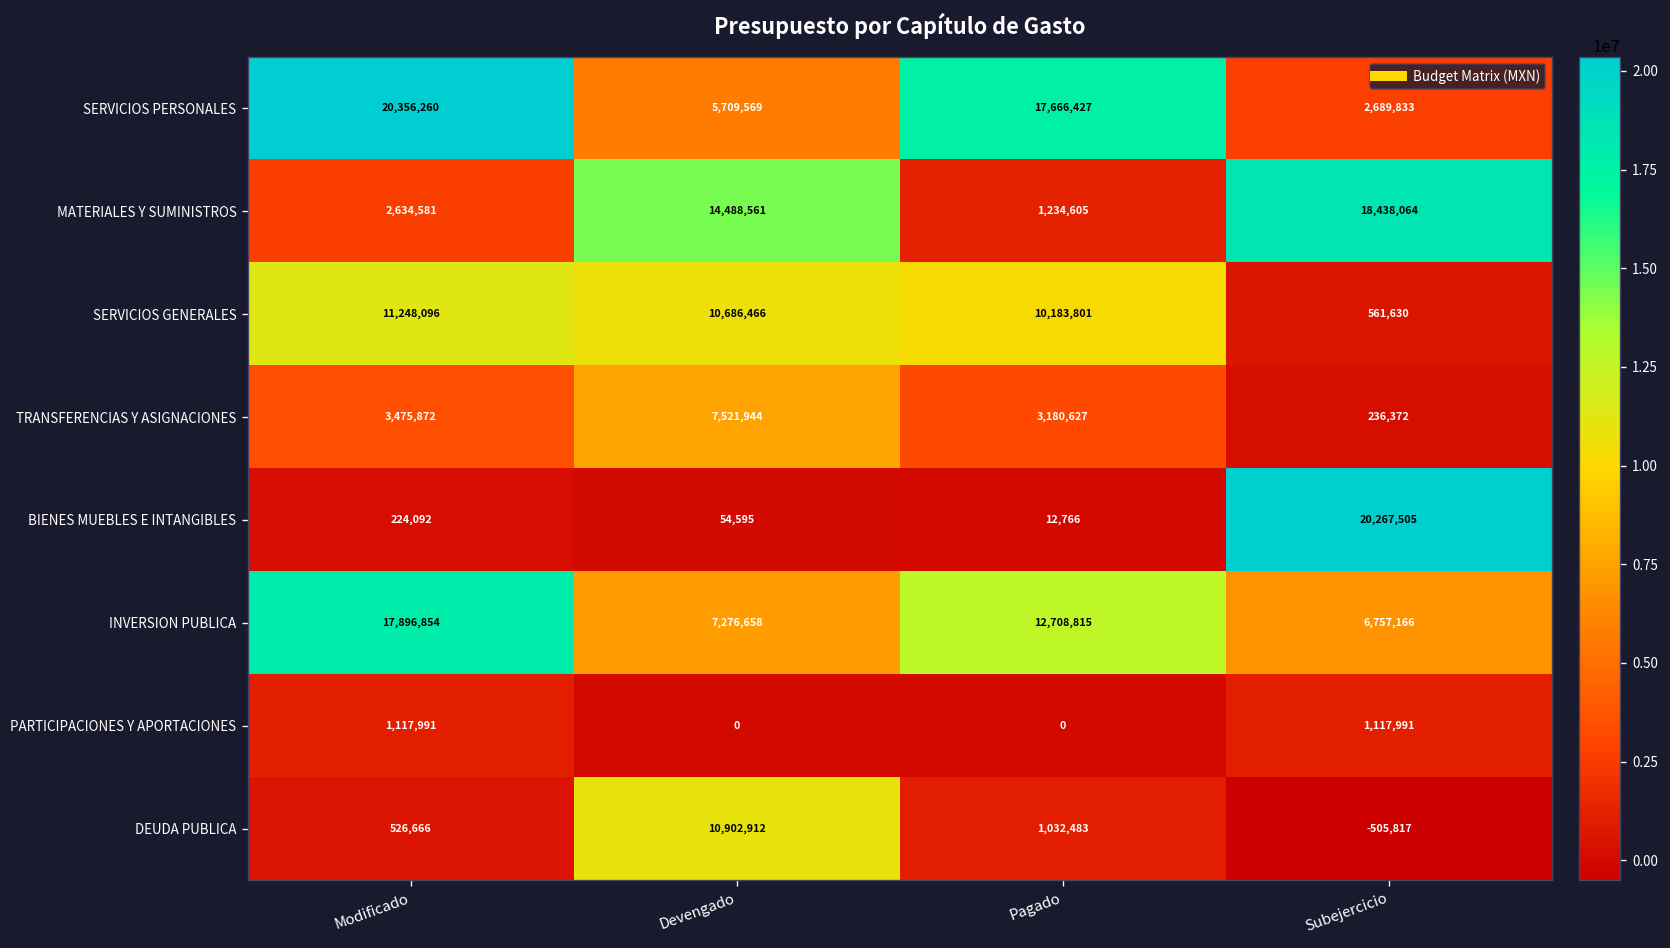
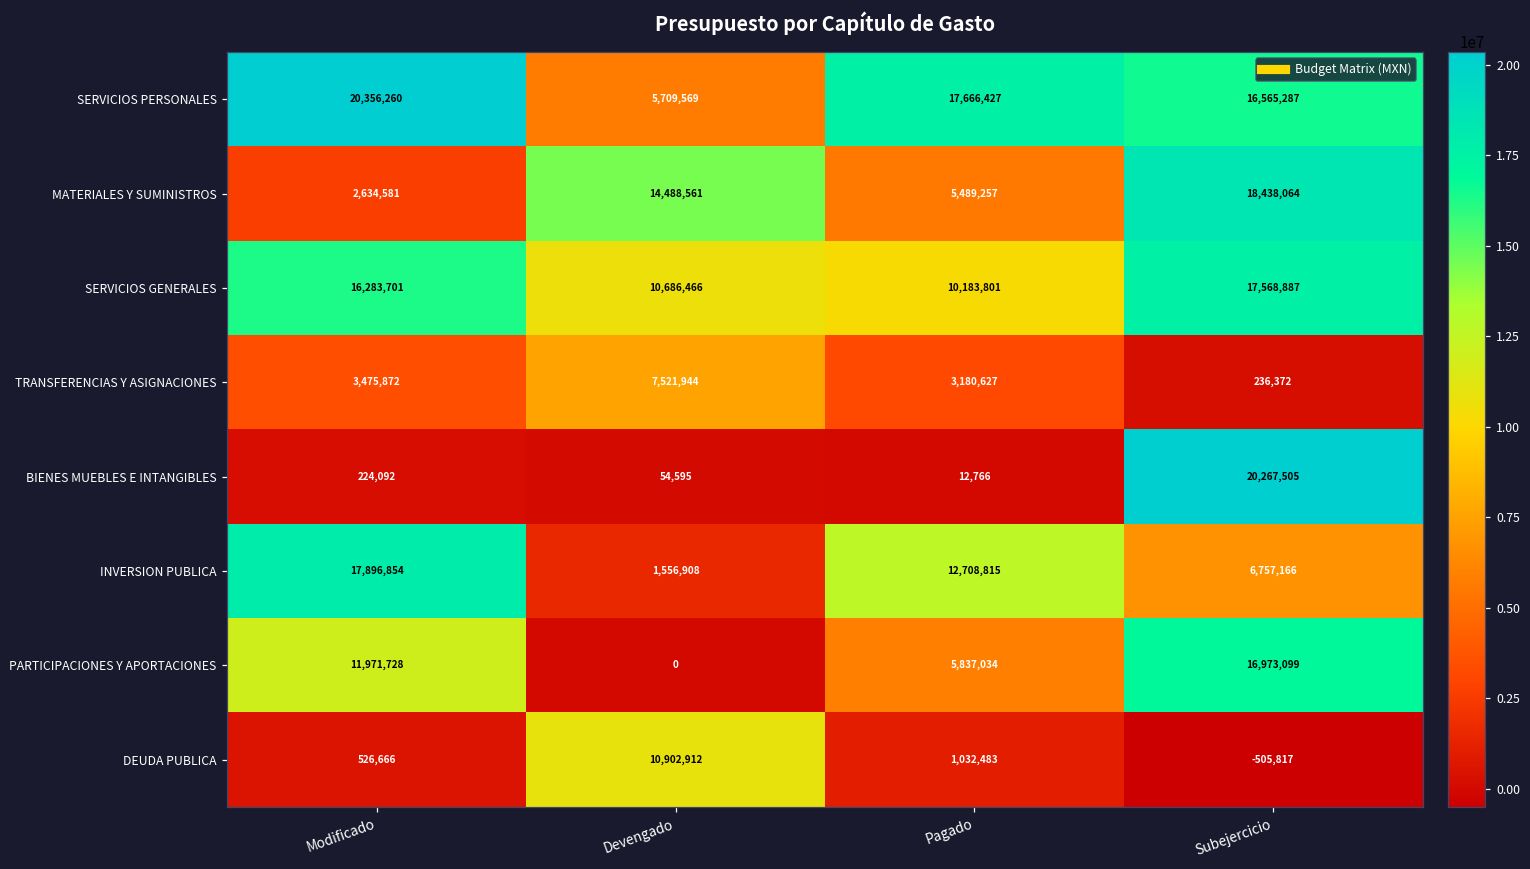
SERVICIOS PERSONALES, Subejercicio: 2,689,833 -> 16,565,287
MATERIALES Y SUMINISTROS, Pagado: 1,234,605 -> 5,489,257
SERVICIOS GENERALES, Modificado: 11,248,096 -> 16,283,701
SERVICIOS GENERALES, Subejercicio: 561,630 -> 17,568,887
INVERSION PUBLICA, Devengado: 7,276,658 -> 1,556,908
PARTICIPACIONES Y APORTACIONES, Modificado: 1,117,991 -> 11,971,728
PARTICIPACIONES Y APORTACIONES, Pagado: 0 -> 5,837,034
PARTICIPACIONES Y APORTACIONES, Subejercicio: 1,117,991 -> 16,973,099
